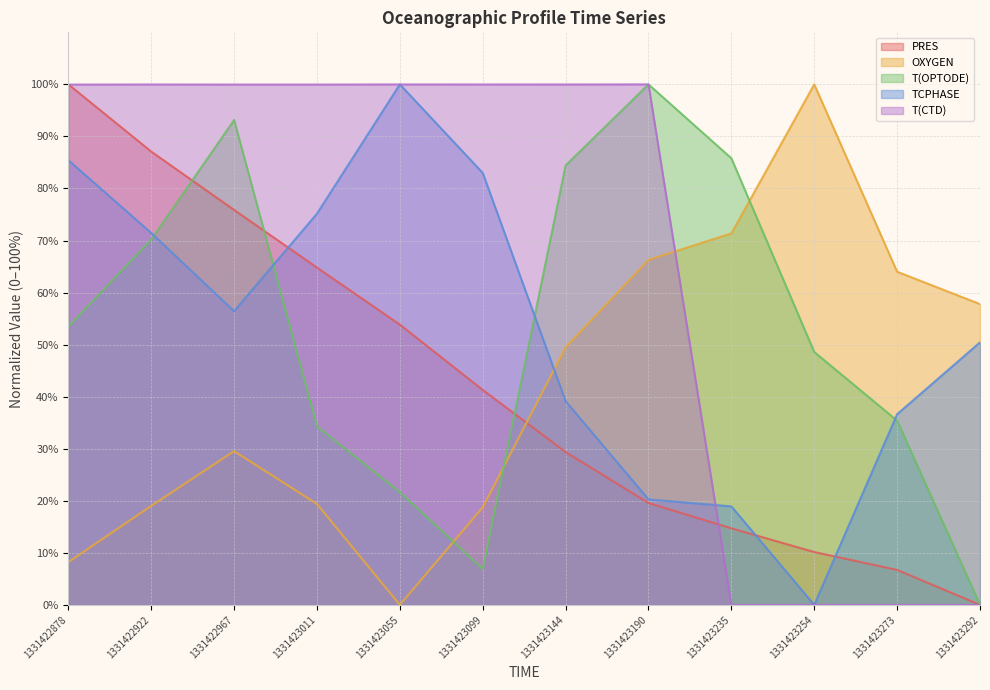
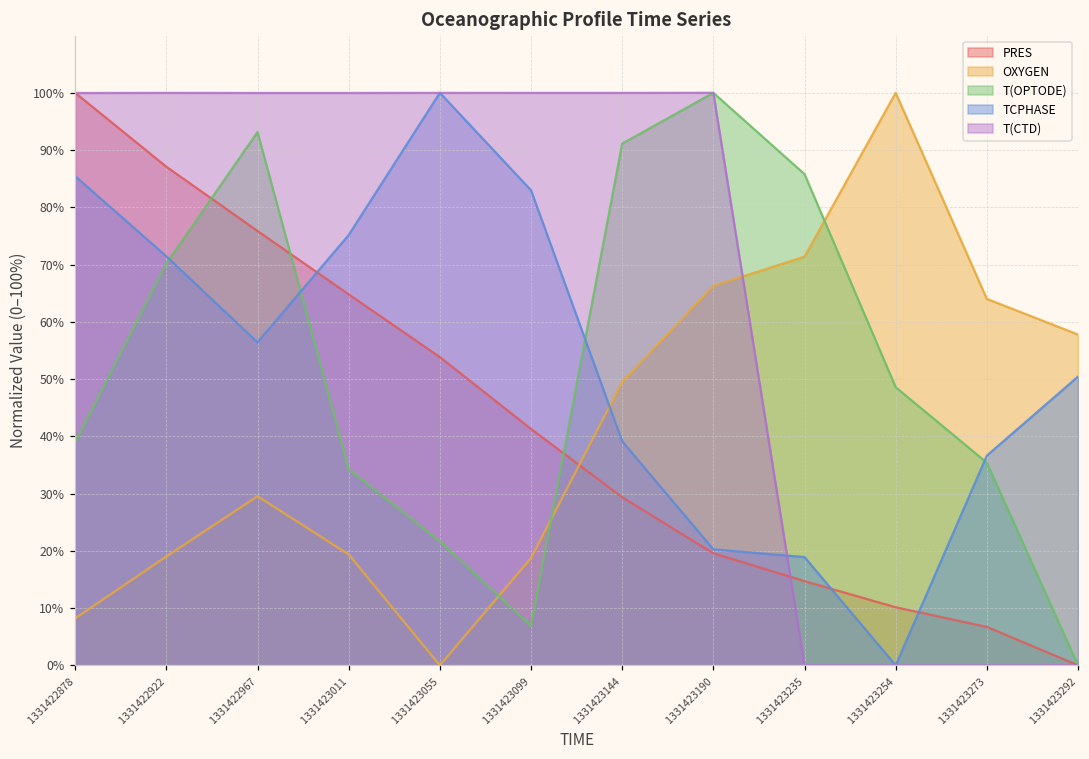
T(OPTODE), 1331422878: 53% -> 39%
T(OPTODE), 1331423144: 84% -> 91%
